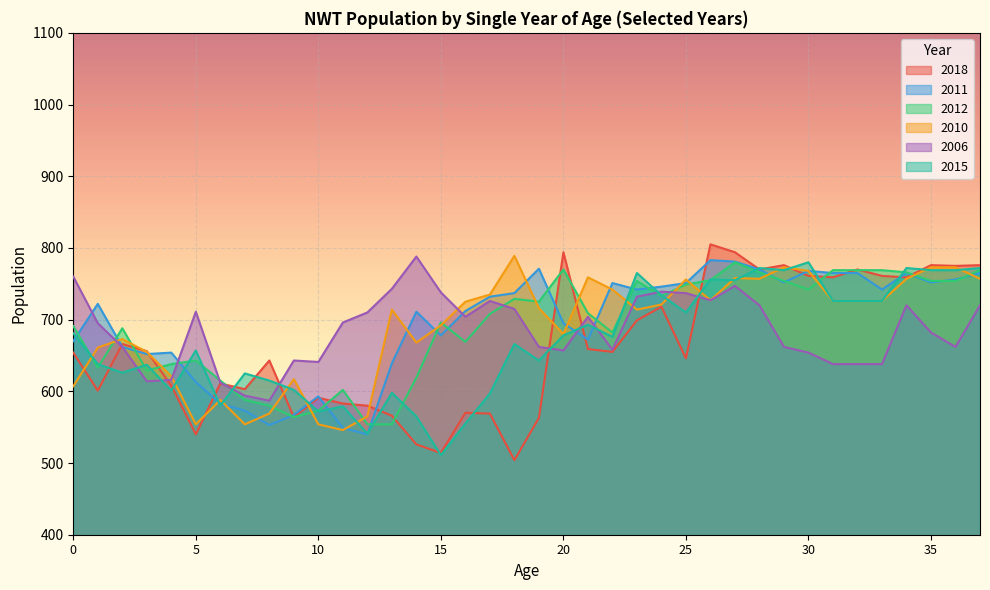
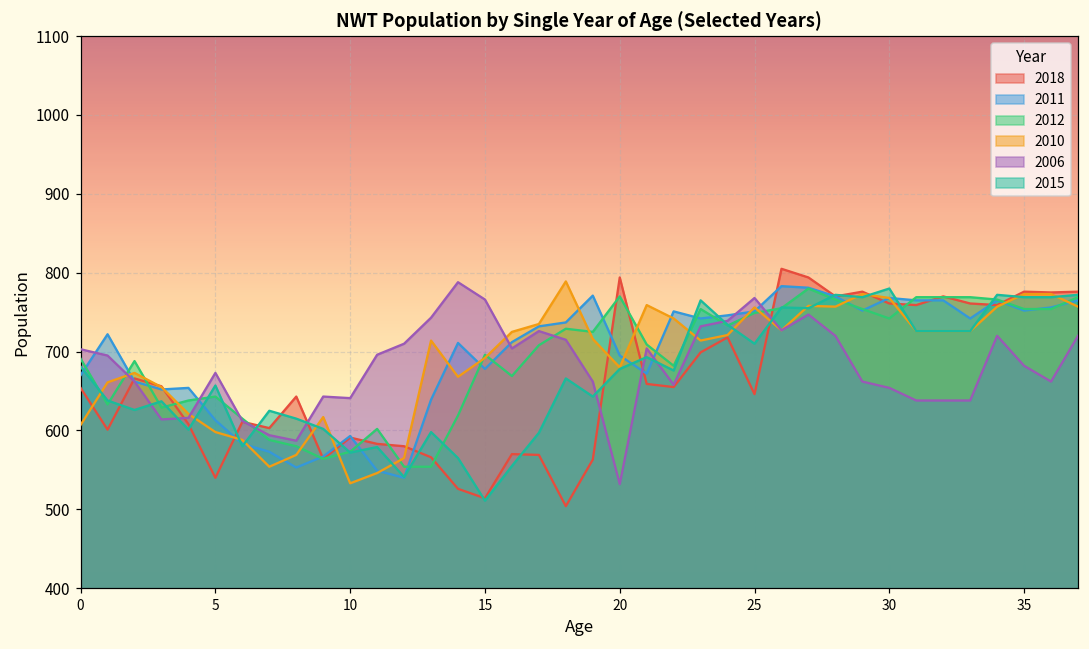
2006, 0: 760 -> 700
2010, 5: 550 -> 600
2006, 5: 710 -> 670
2010, 10: 550 -> 530
2006, 15: 740 -> 770
2006, 20: 660 -> 530
2006, 25: 740 -> 770
